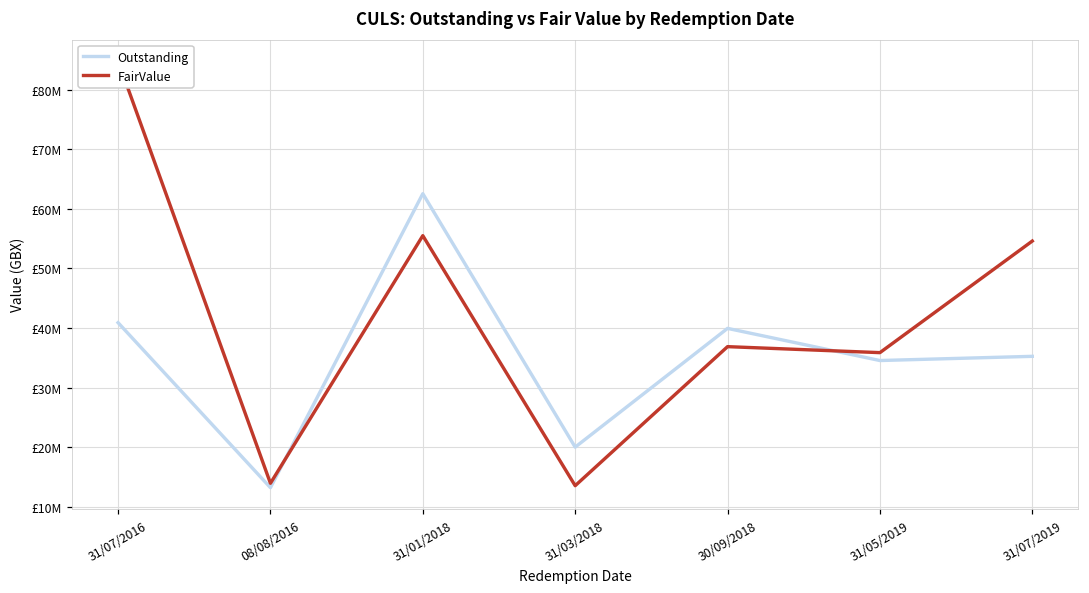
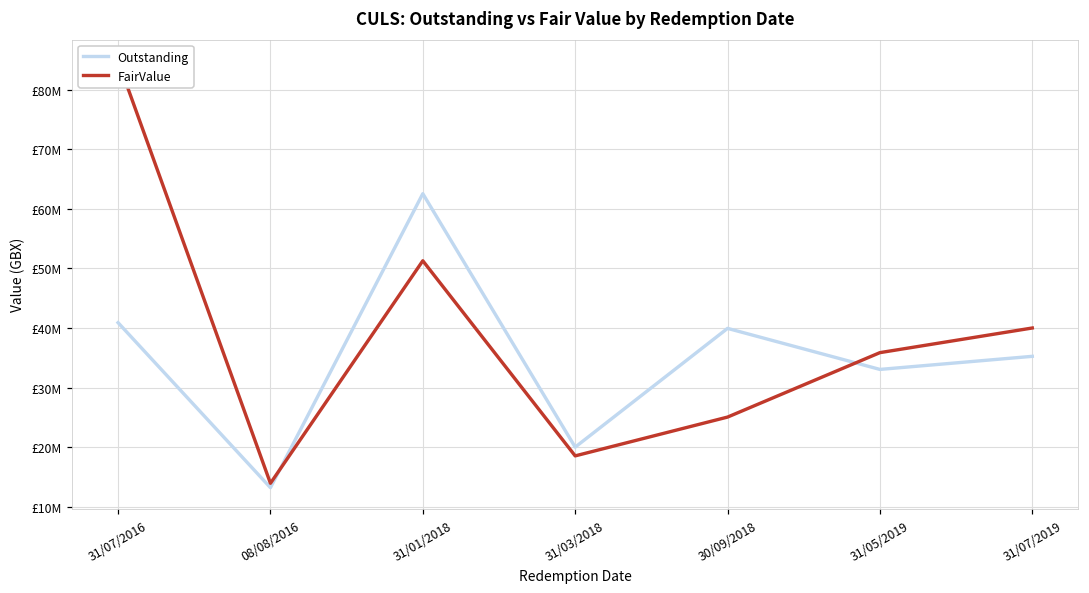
FairValue, 31/01/2018: £55000000 -> £51000000
FairValue, 31/03/2018: £14000000 -> £19000000
FairValue, 30/09/2018: £37000000 -> £25000000
Outstanding, 31/05/2019: £35000000 -> £33000000
FairValue, 31/07/2019: £55000000 -> £40000000
